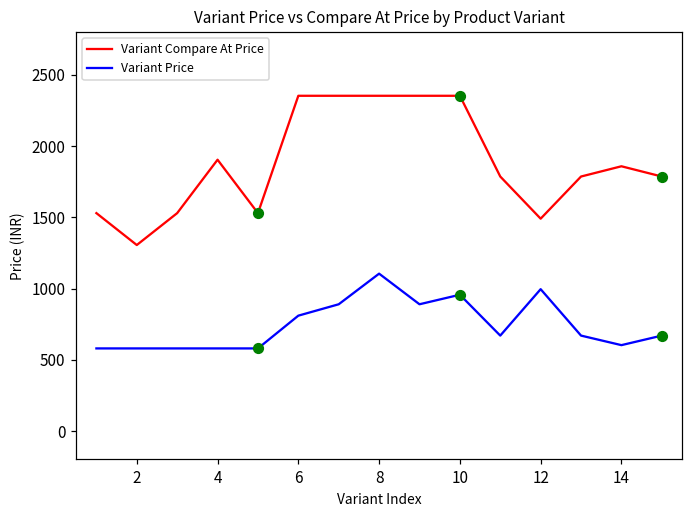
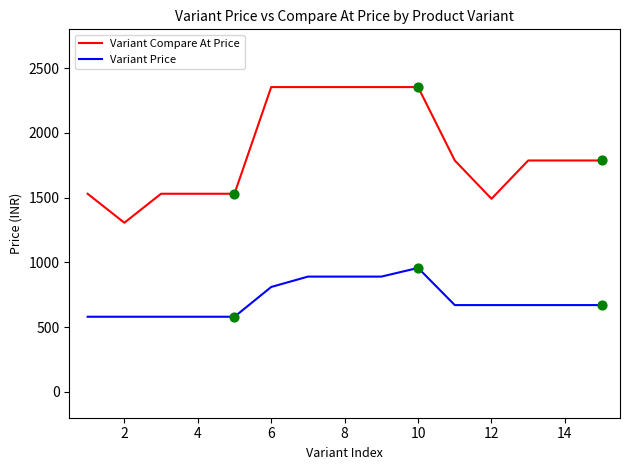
Variant Compare At Price, 4: 1910 -> 1530
Variant Price, 8: 1110 -> 890
Variant Price, 12: 1000 -> 670
Variant Compare At Price, 14: 1860 -> 1790
Variant Price, 14: 600 -> 670
